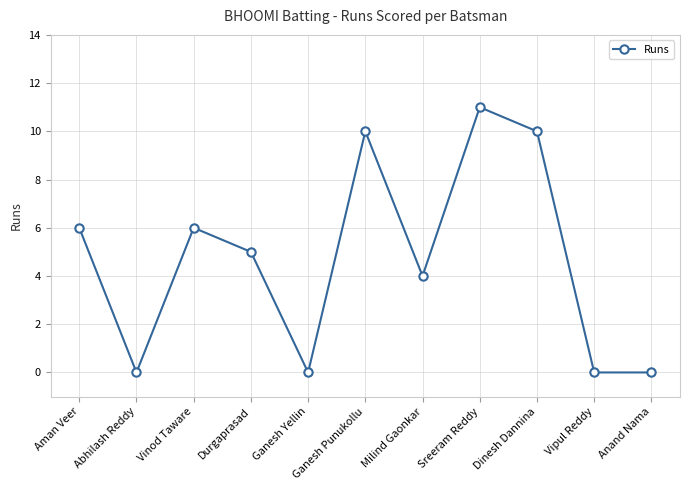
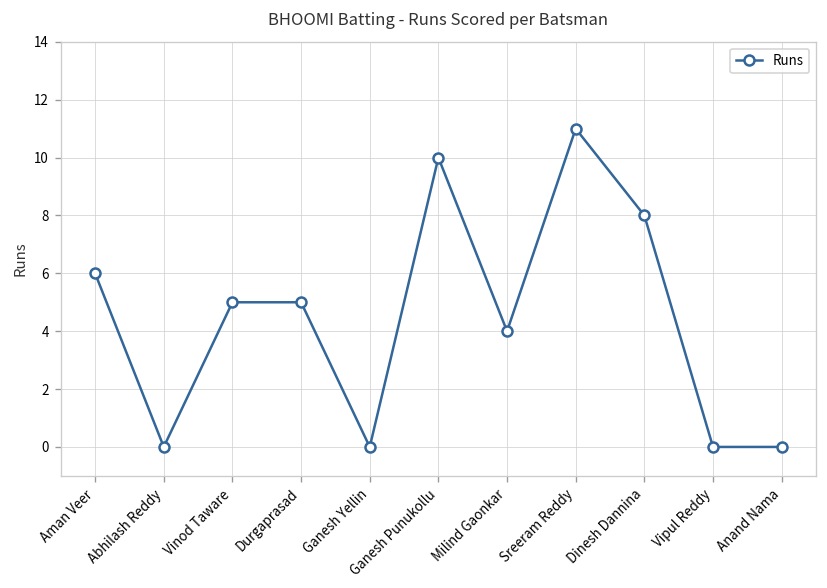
Vinod Taware: 6 -> 5
Dinesh Dannina: 10 -> 8
